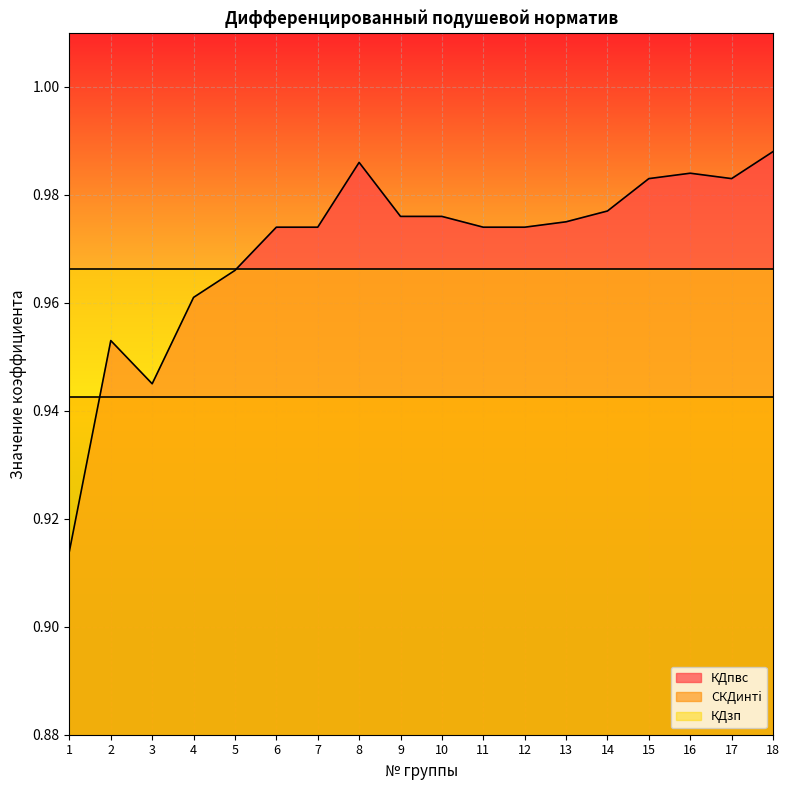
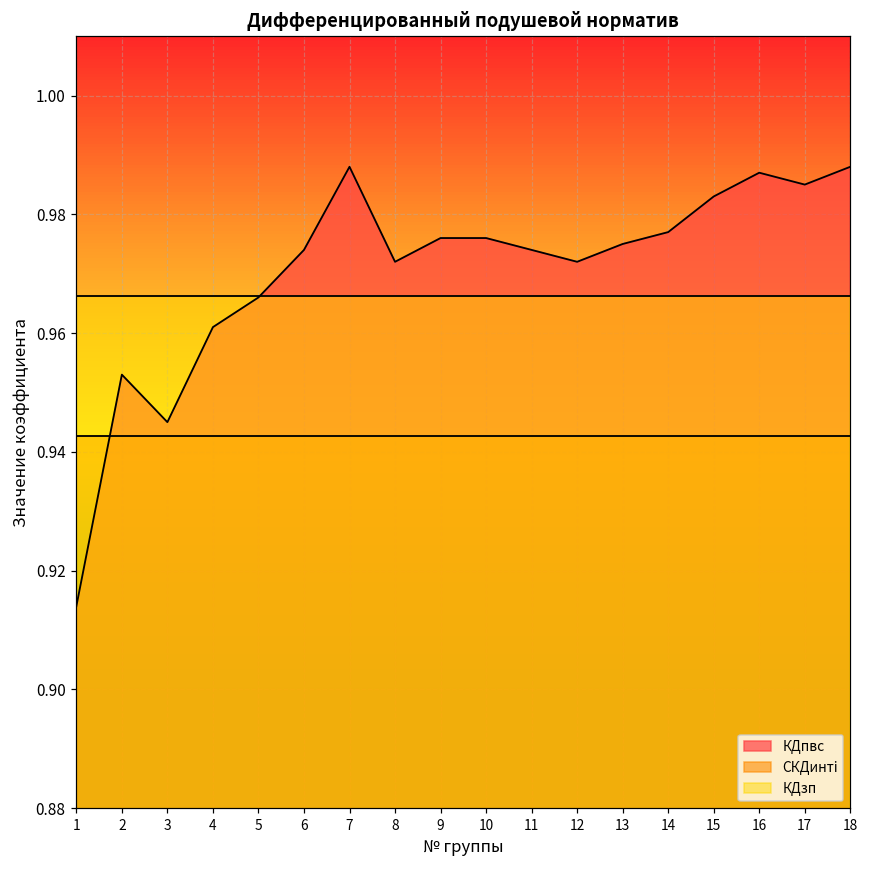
КДпвс, 7: 0.974 -> 0.988
КДпвс, 8: 0.986 -> 0.972
КДпвс, 12: 0.974 -> 0.972
КДпвс, 16: 0.984 -> 0.987
КДпвс, 17: 0.983 -> 0.985
